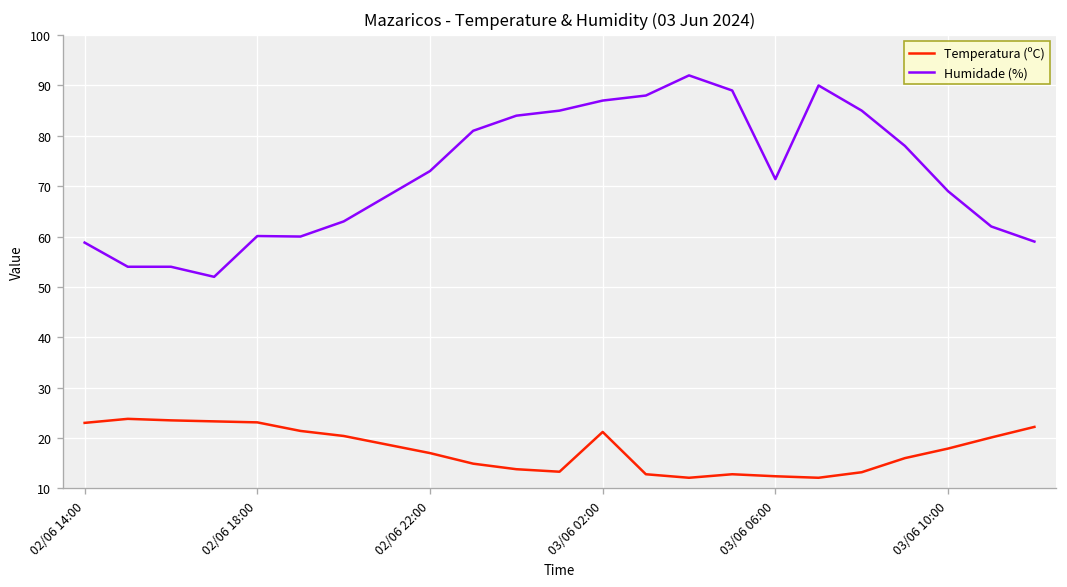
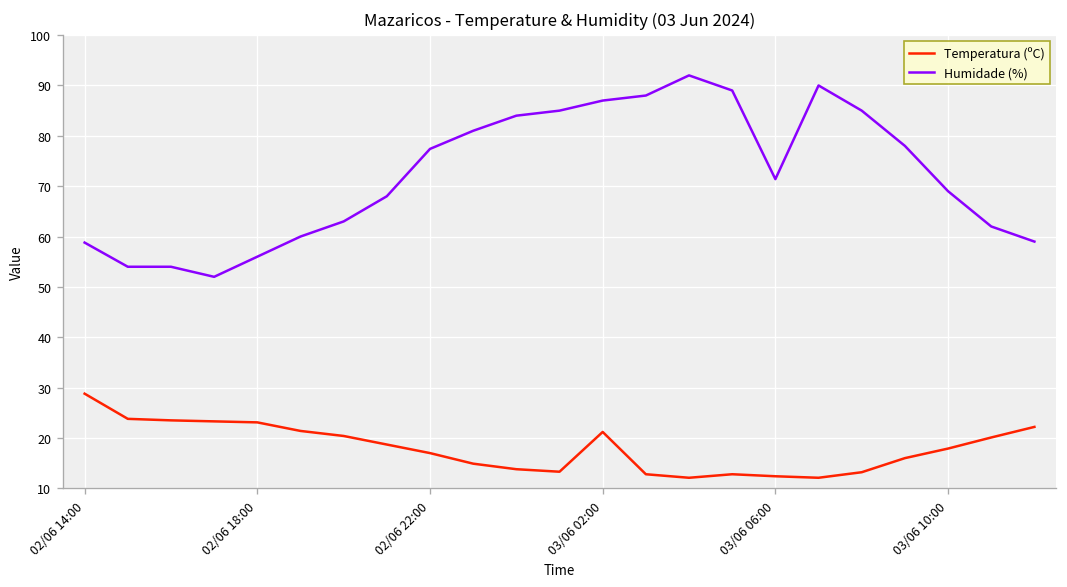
Temperatura (ºC), 02/06 14:00: 23 -> 29
Humidade (%), 02/06 18:00: 60 -> 56
Humidade (%), 02/06 22:00: 73 -> 77
